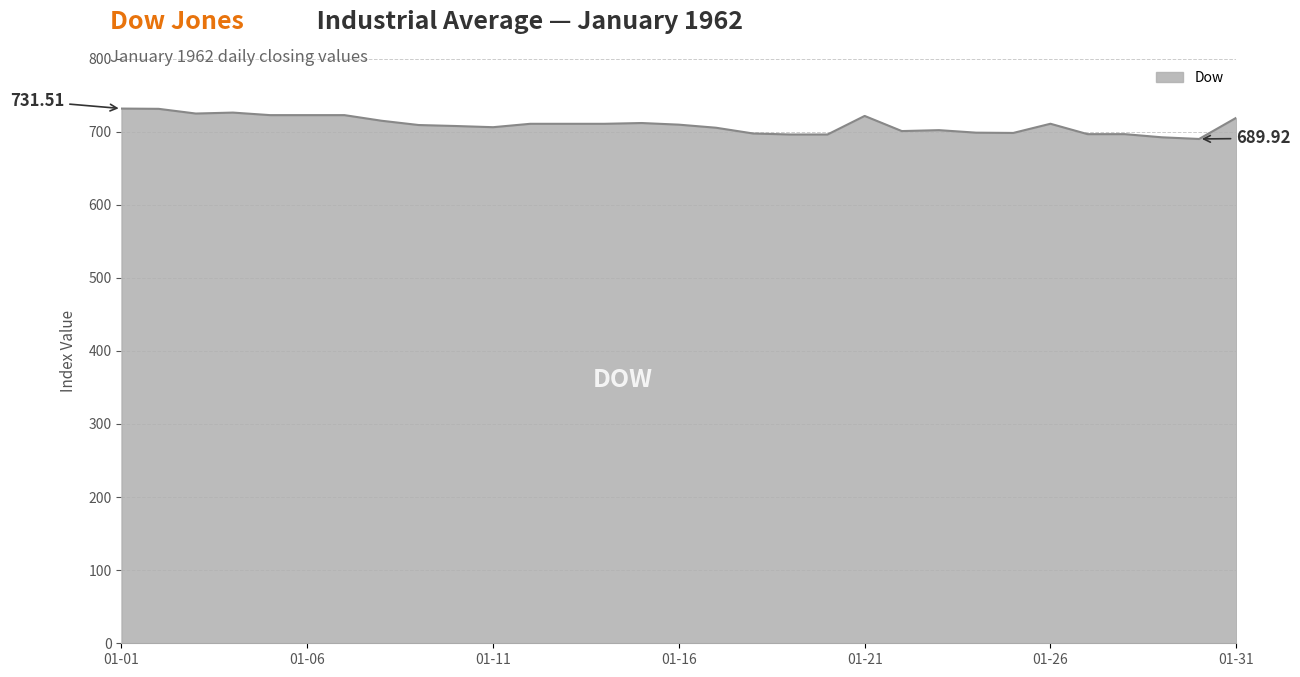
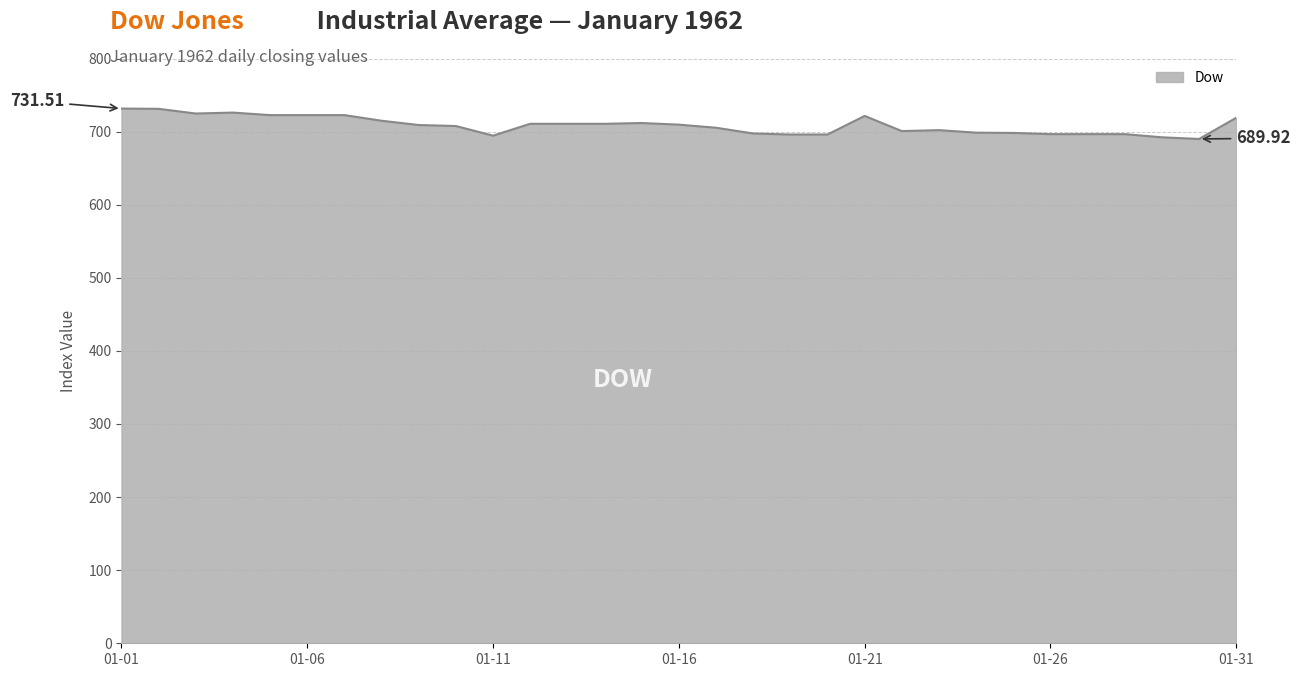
01-11: 710 -> 690
01-26: 710 -> 700
